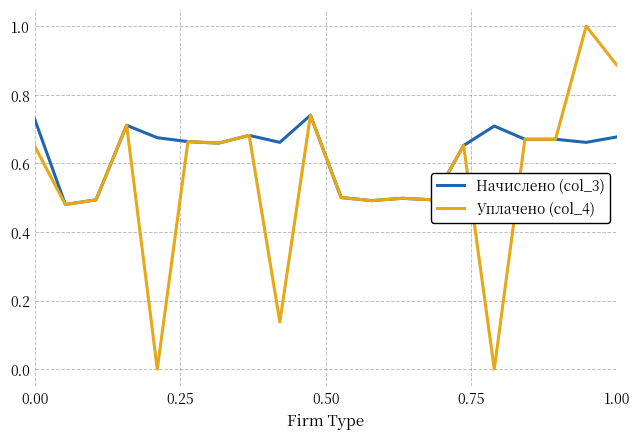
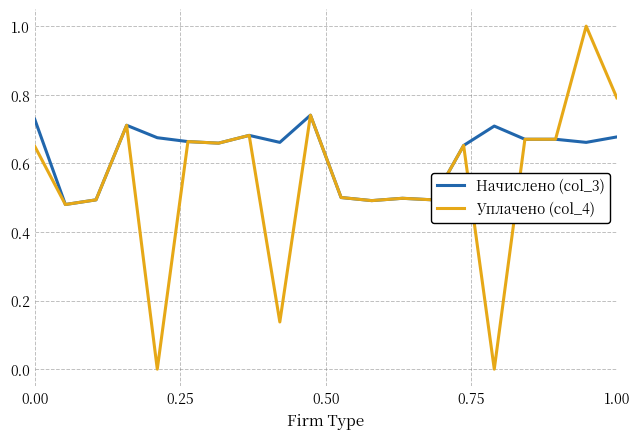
Уплачено (col_4), 1.00: 0.89 -> 0.79
